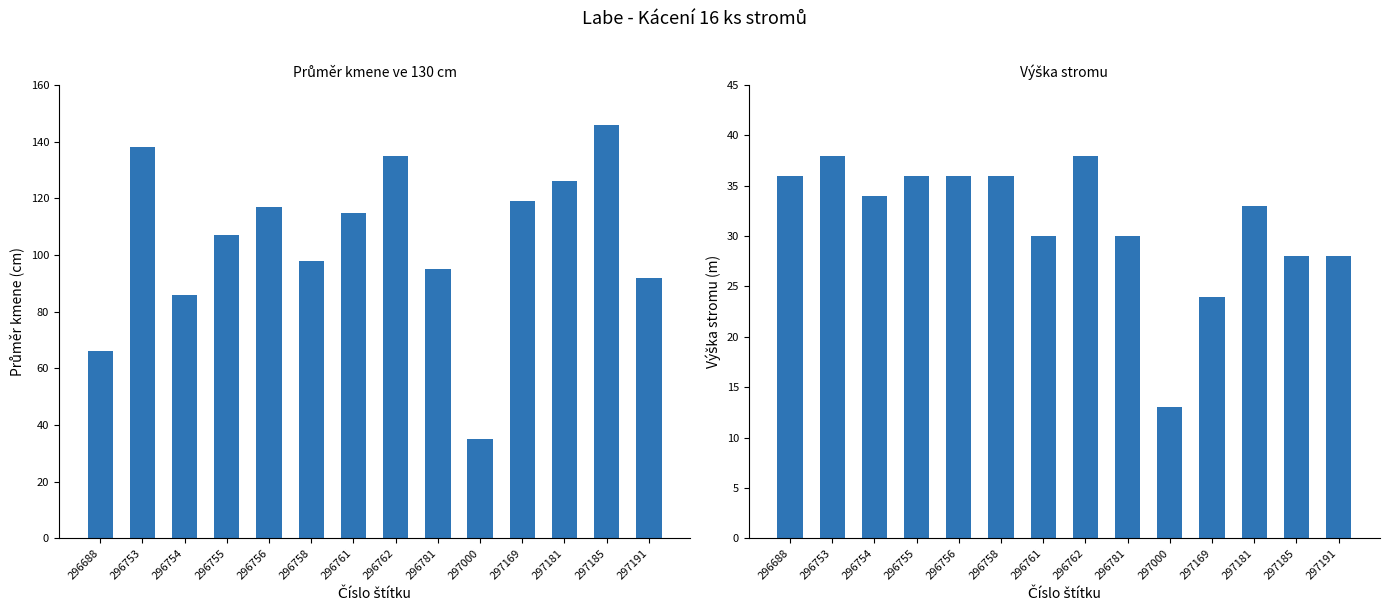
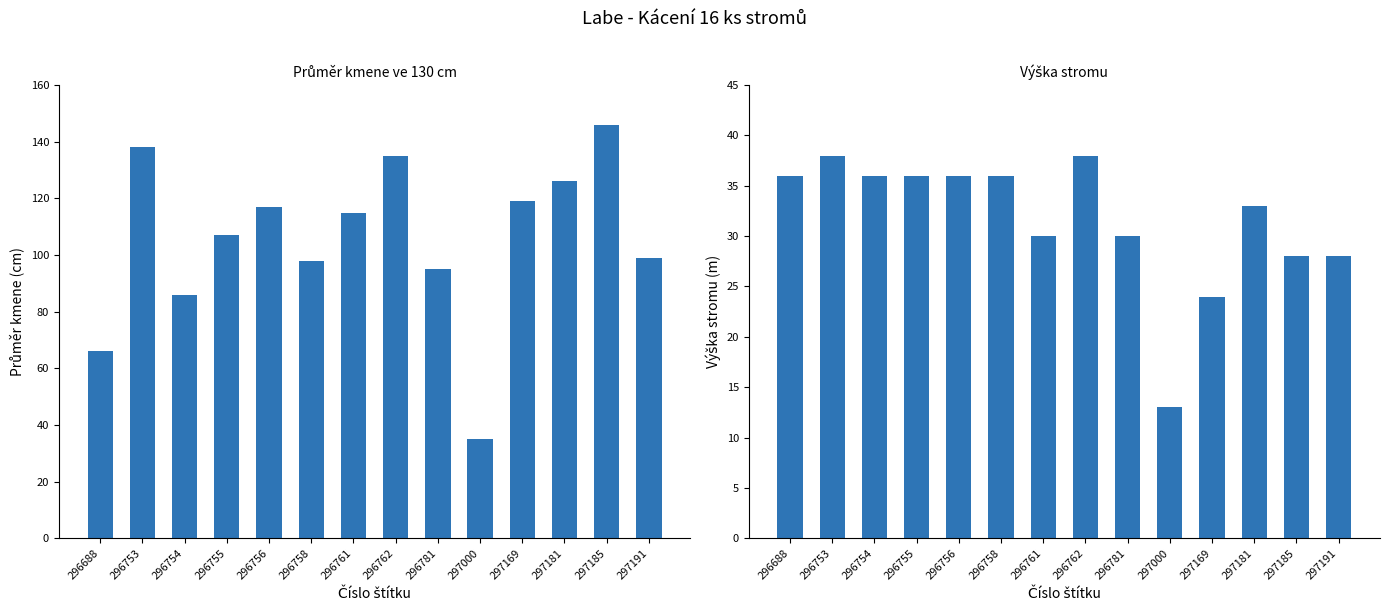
Průměr kmene ve 130 cm, 297191: 92 -> 99
Výška stromu, 296754: 34 -> 36
